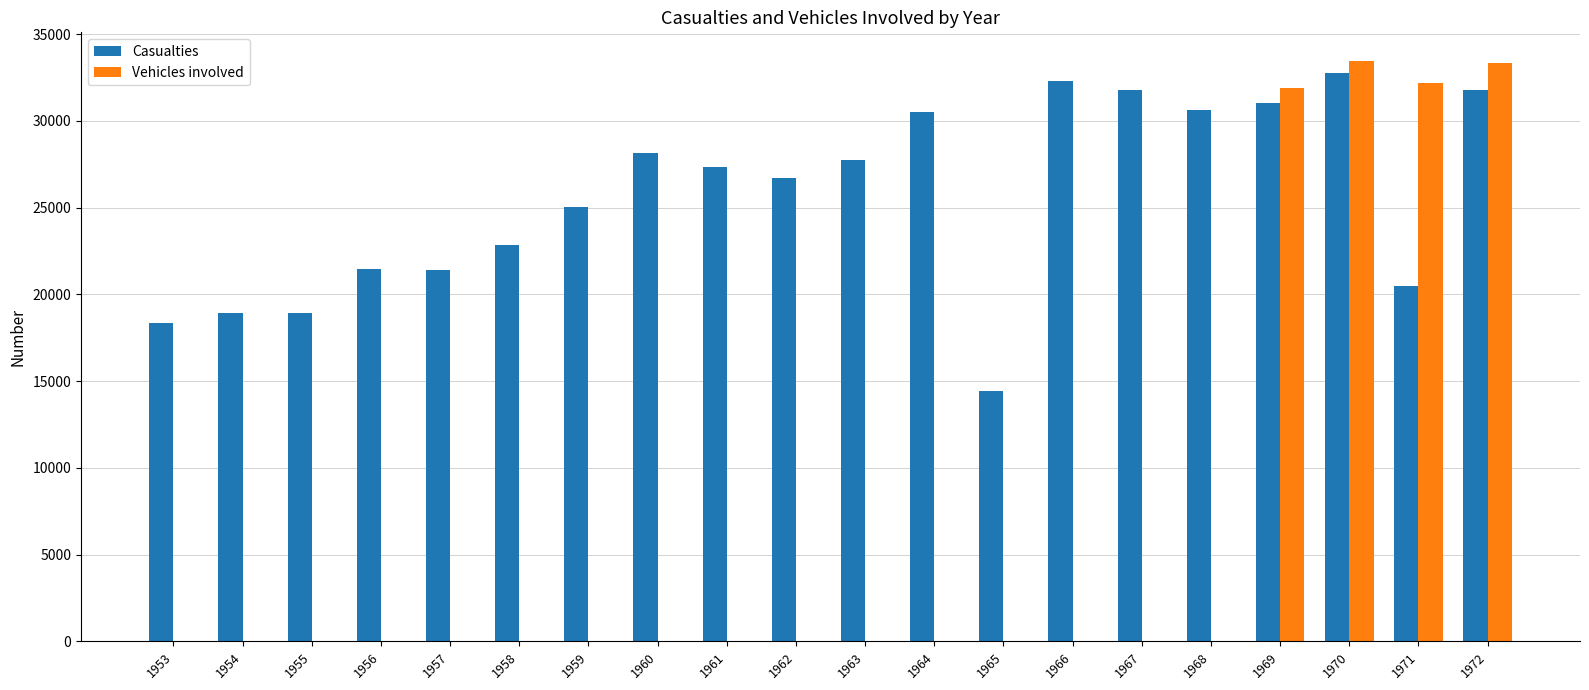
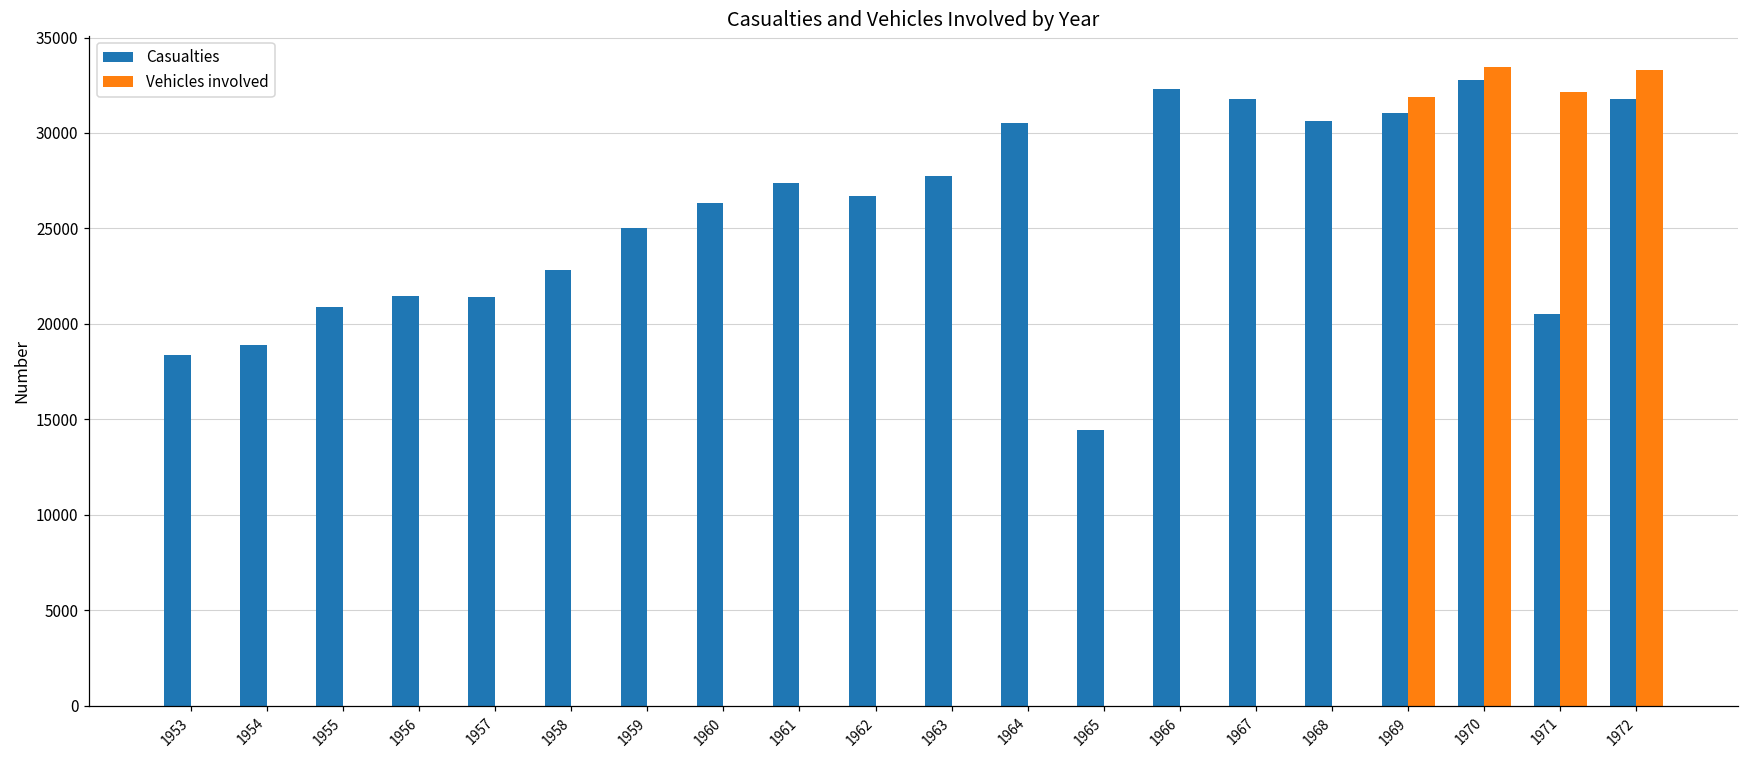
Casualties, 1955: 18900 -> 20900
Casualties, 1960: 28100 -> 26300
